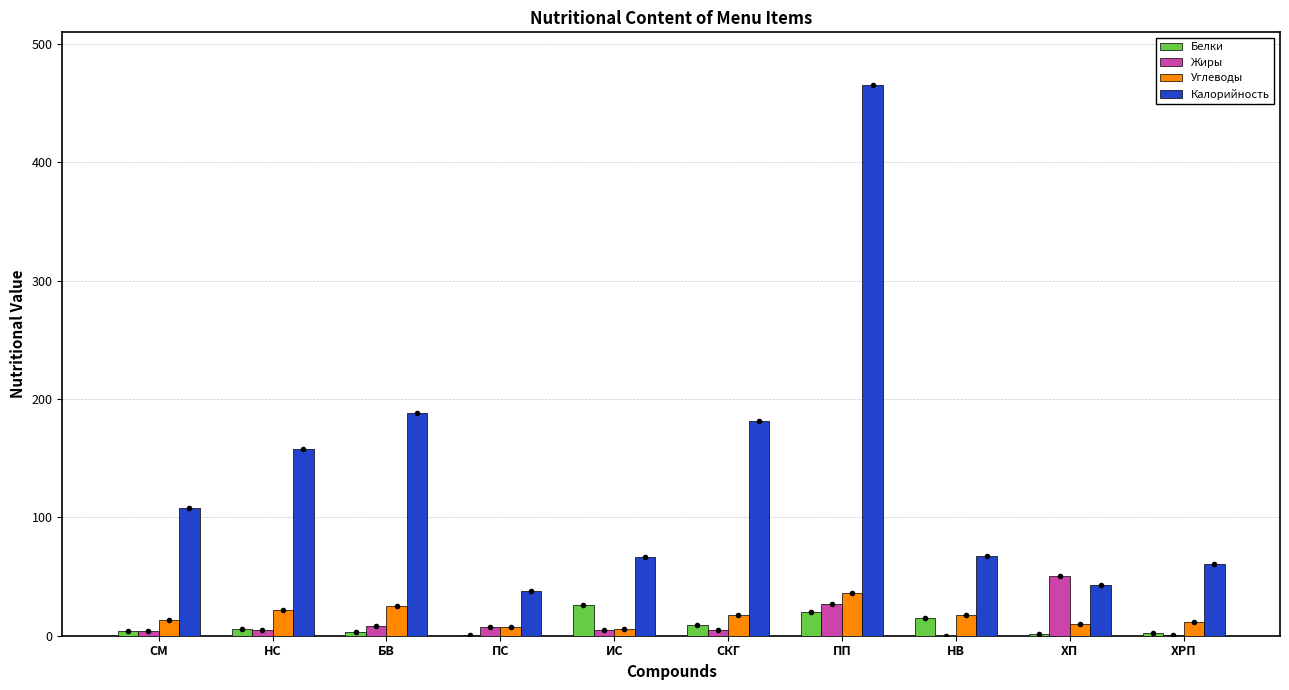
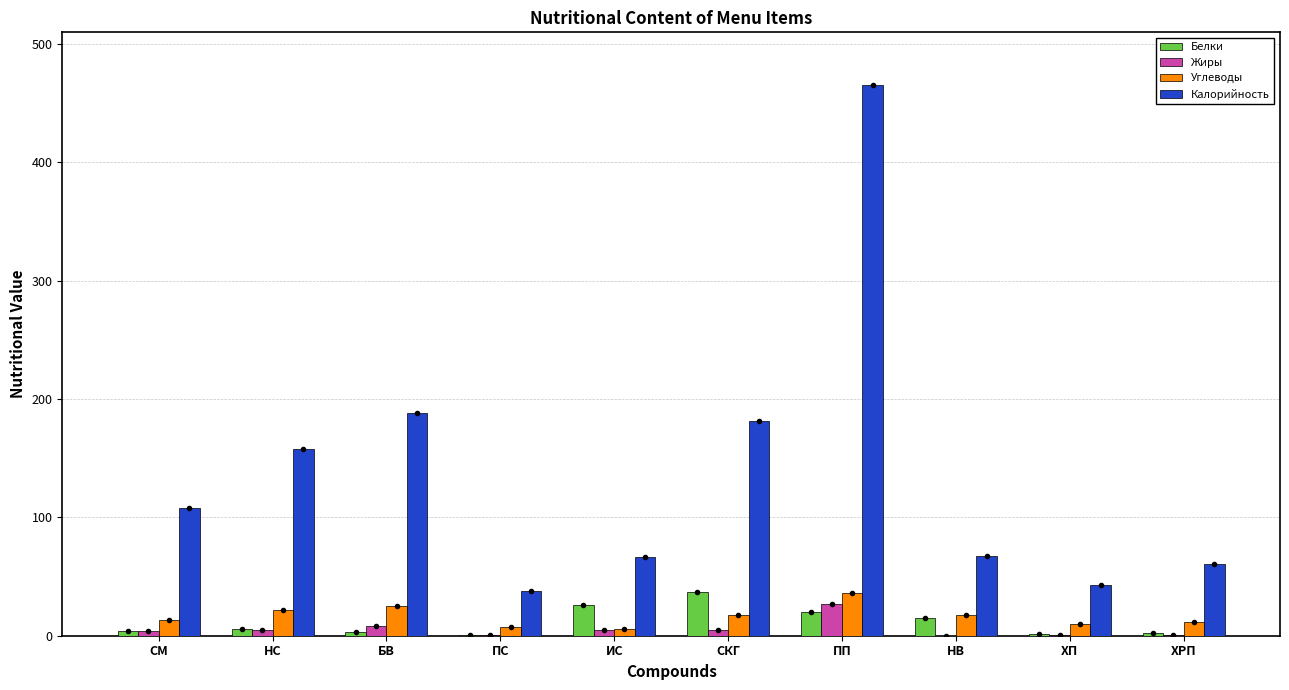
Жиры, ПС: 7 -> 0
Белки, СКГ: 9 -> 37
Жиры, ХП: 51 -> 0
